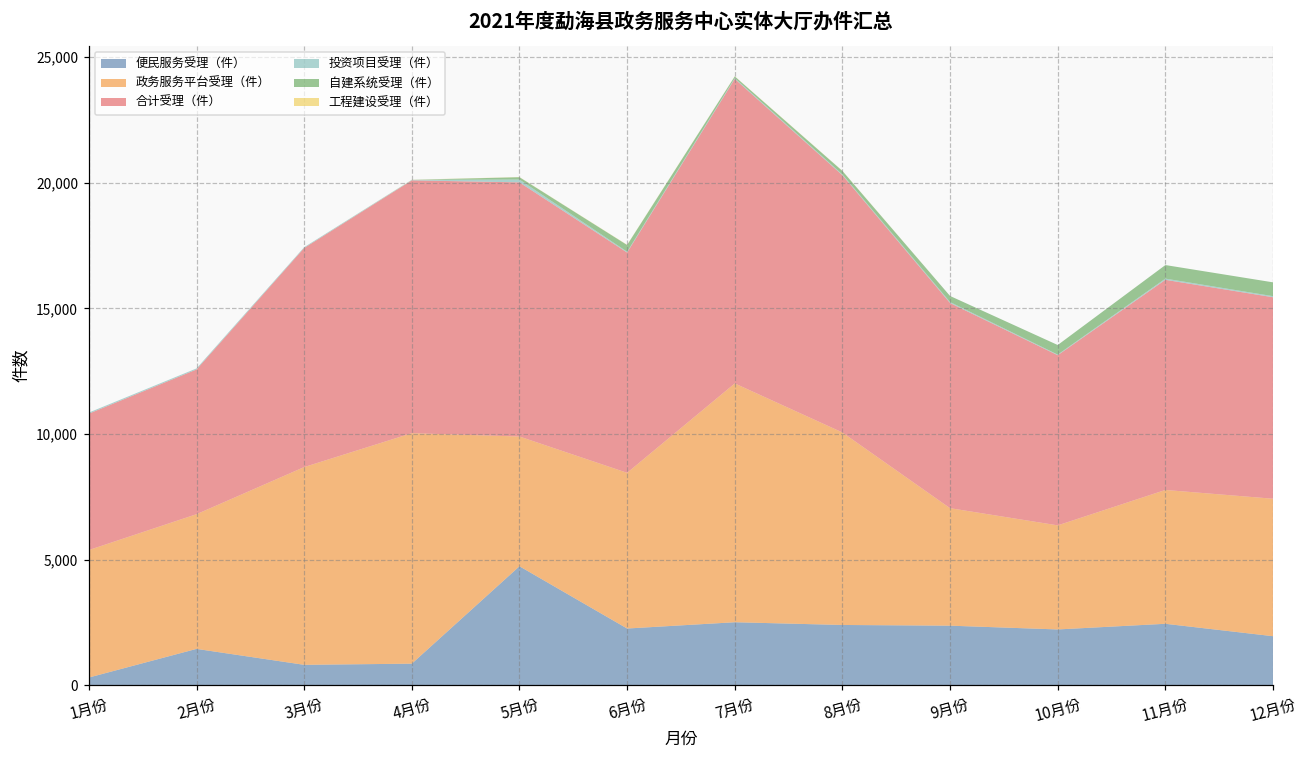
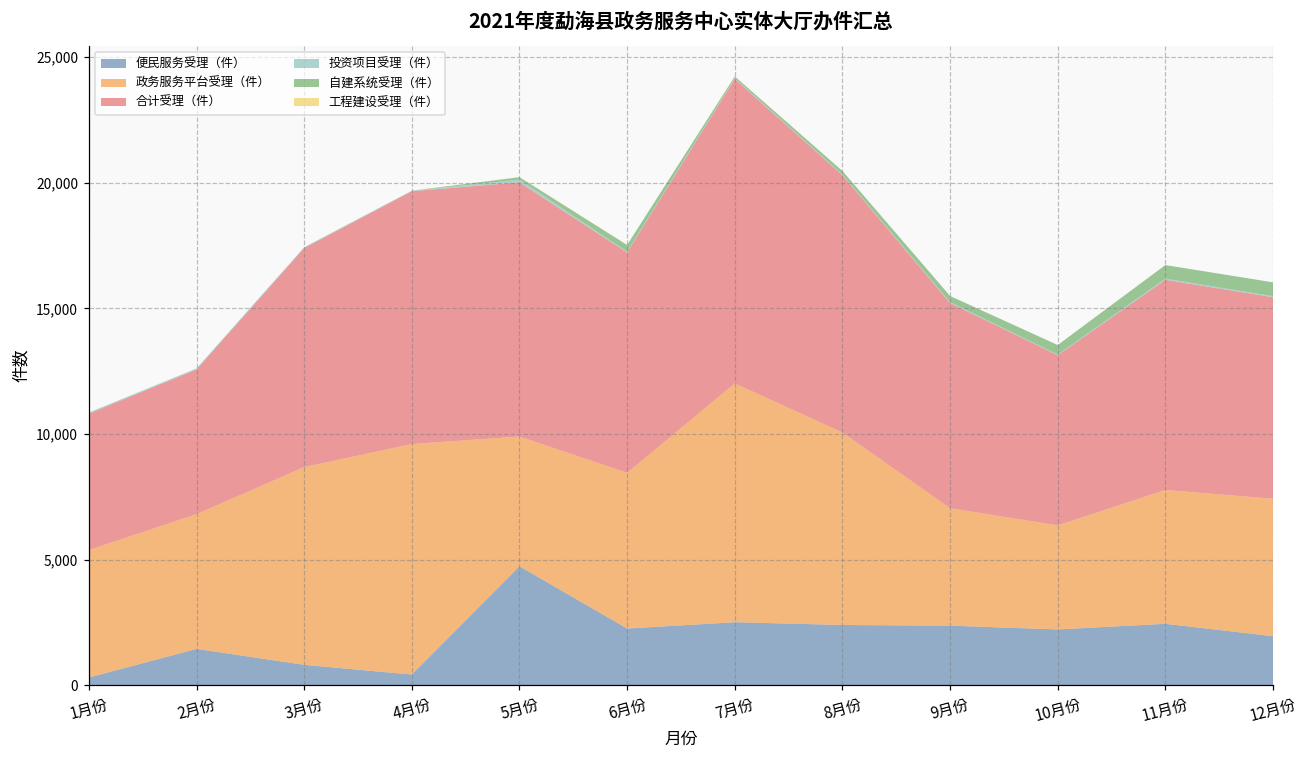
便民服务受理（件）, 4月份: 900 -> 400
